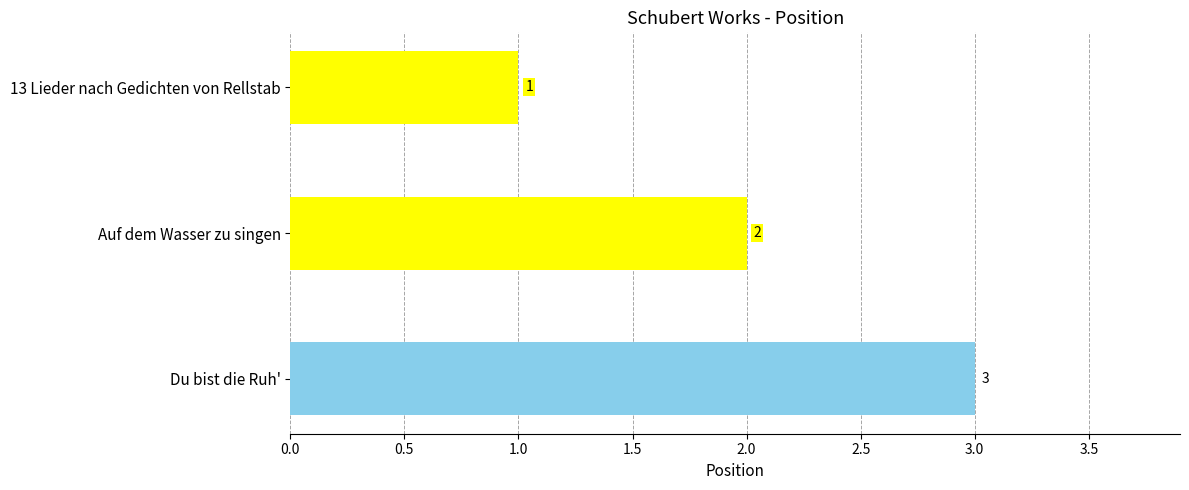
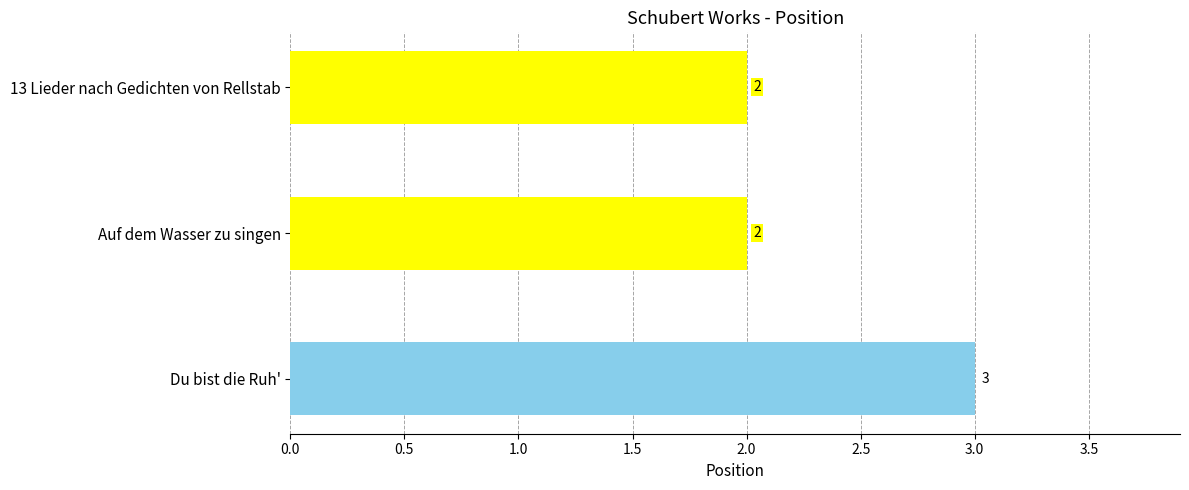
13 Lieder nach Gedichten von Rellstab: 1 -> 2
